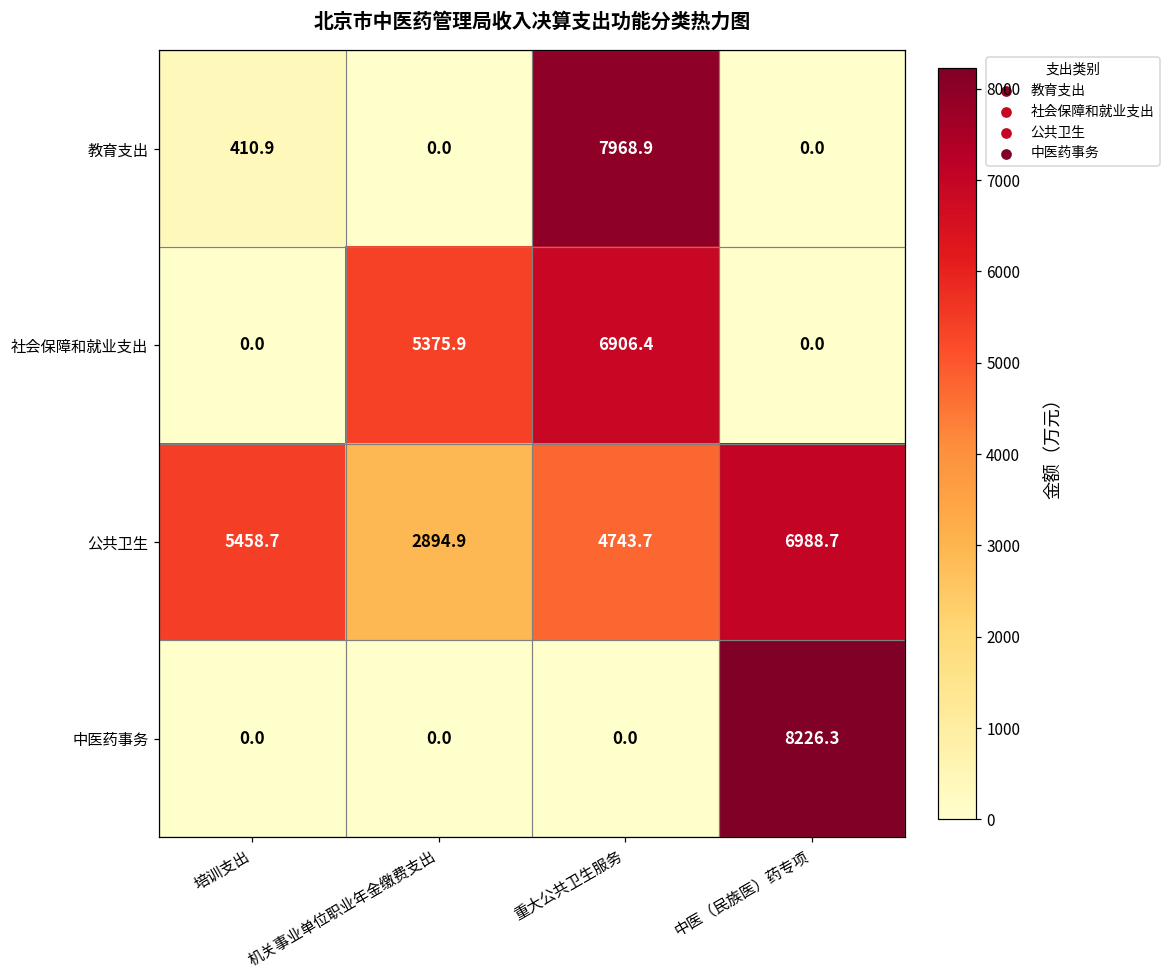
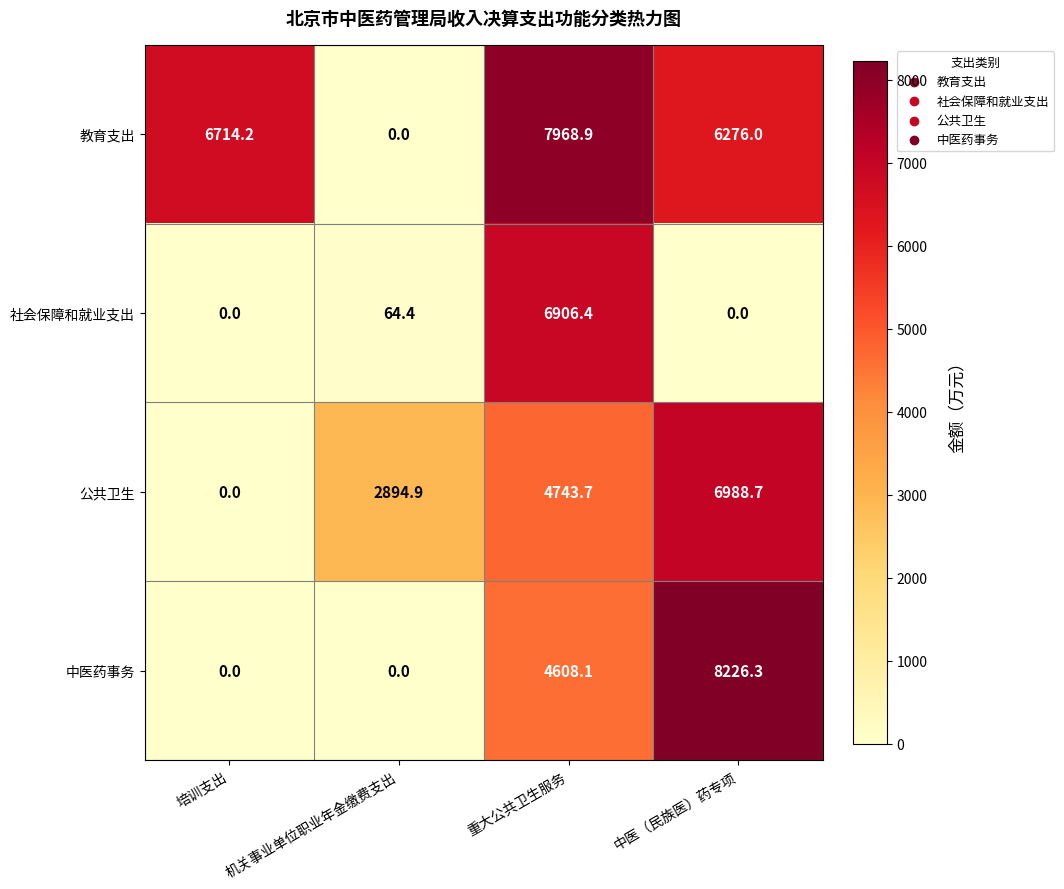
教育支出, 培训支出: 410.9 -> 6714.2
教育支出, 中医（民族医）药专项: 0.0 -> 6276.0
社会保障和就业支出, 机关事业单位职业年金缴费支出: 5375.9 -> 64.4
公共卫生, 培训支出: 5458.7 -> 0.0
中医药事务, 重大公共卫生服务: 0.0 -> 4608.1
